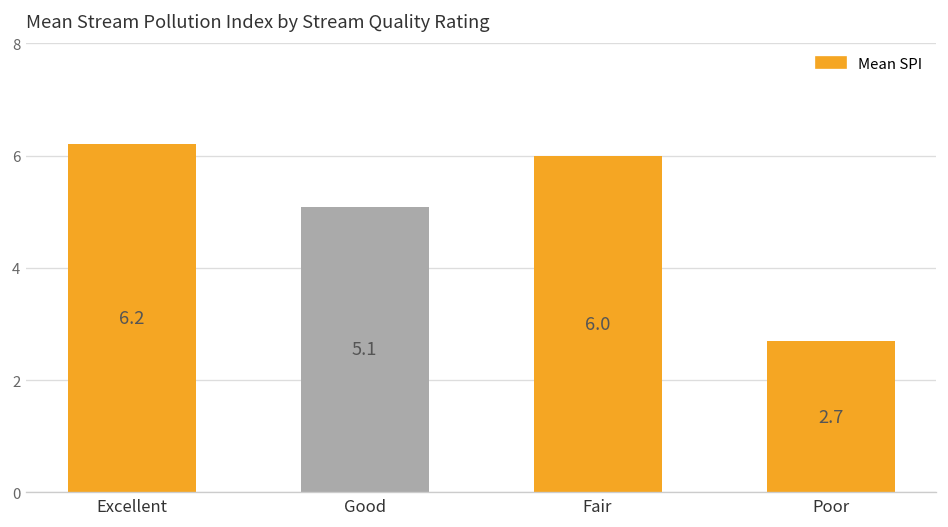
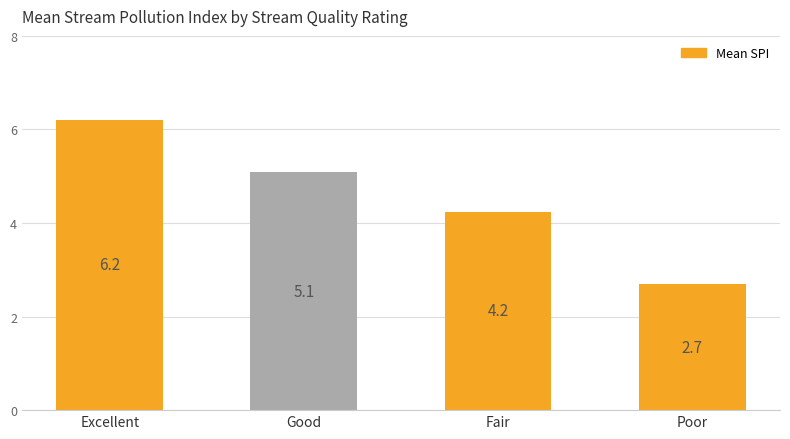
Fair: 6.0 -> 4.2
